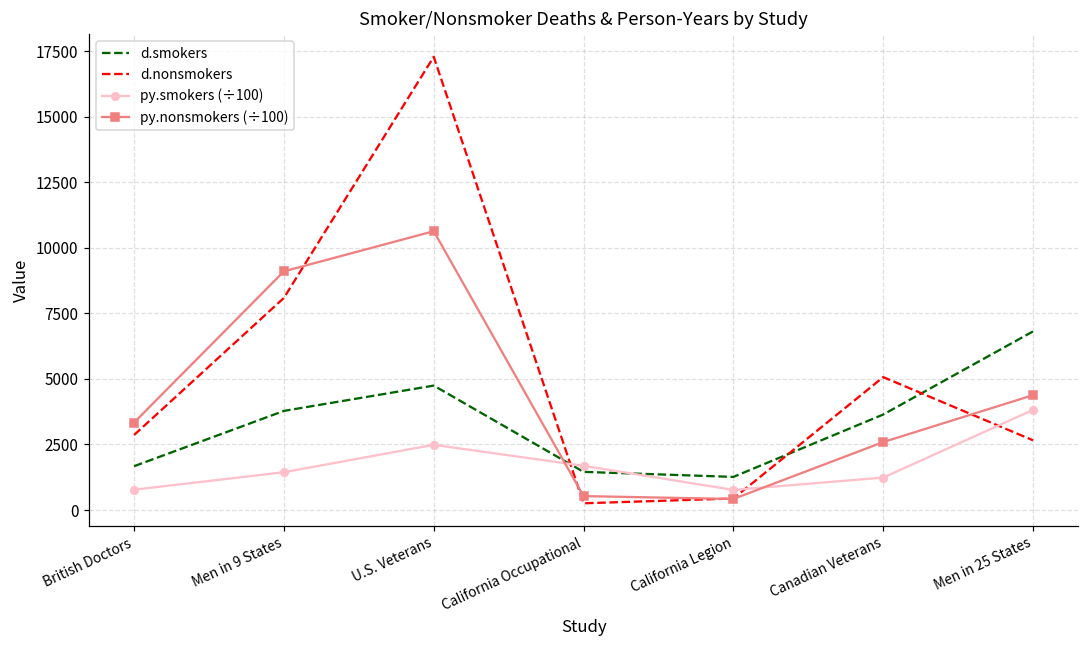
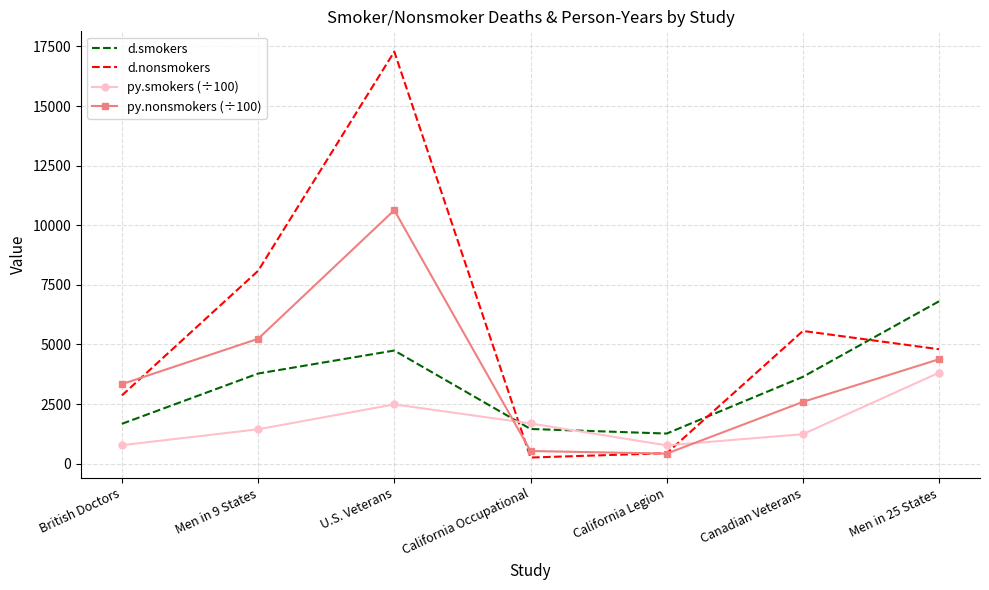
py.nonsmokers (÷100), Men in 9 States: 9100 -> 5200
d.nonsmokers, Canadian Veterans: 5100 -> 5600
d.nonsmokers, Men in 25 States: 2700 -> 4800
